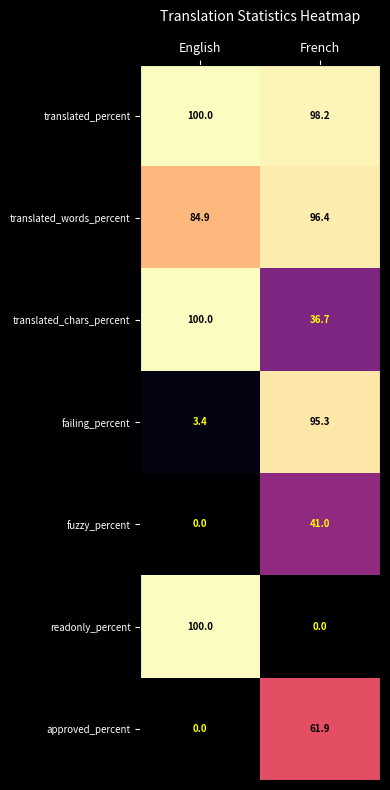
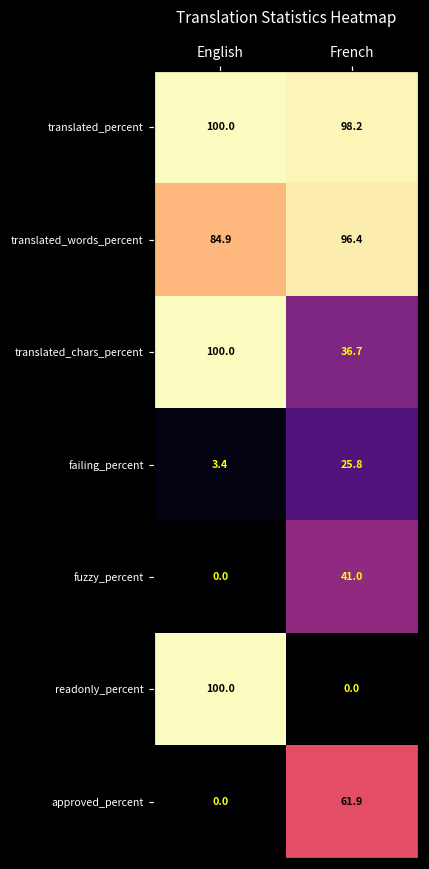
failing_percent, French: 95.3 -> 25.8
